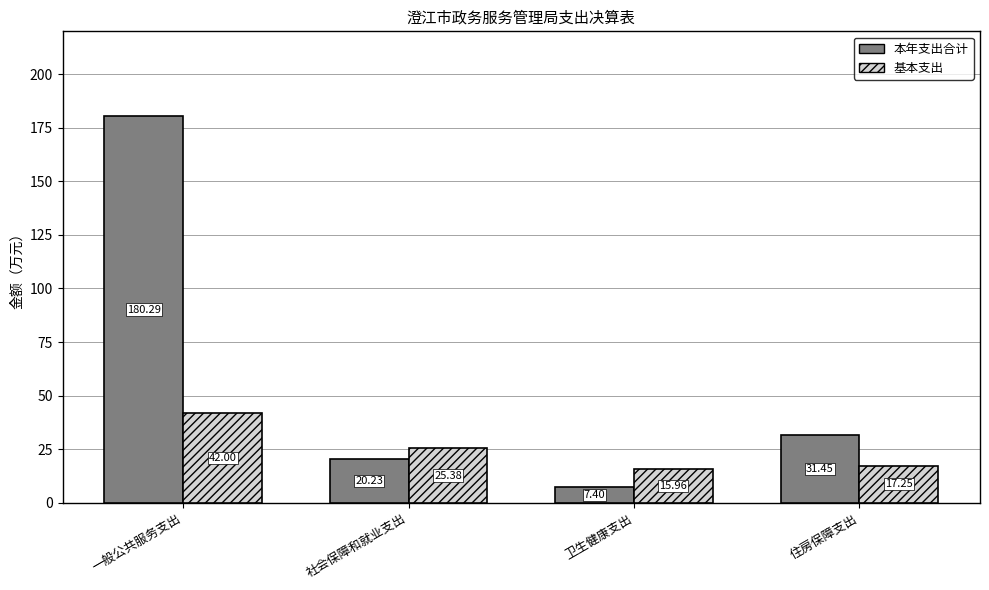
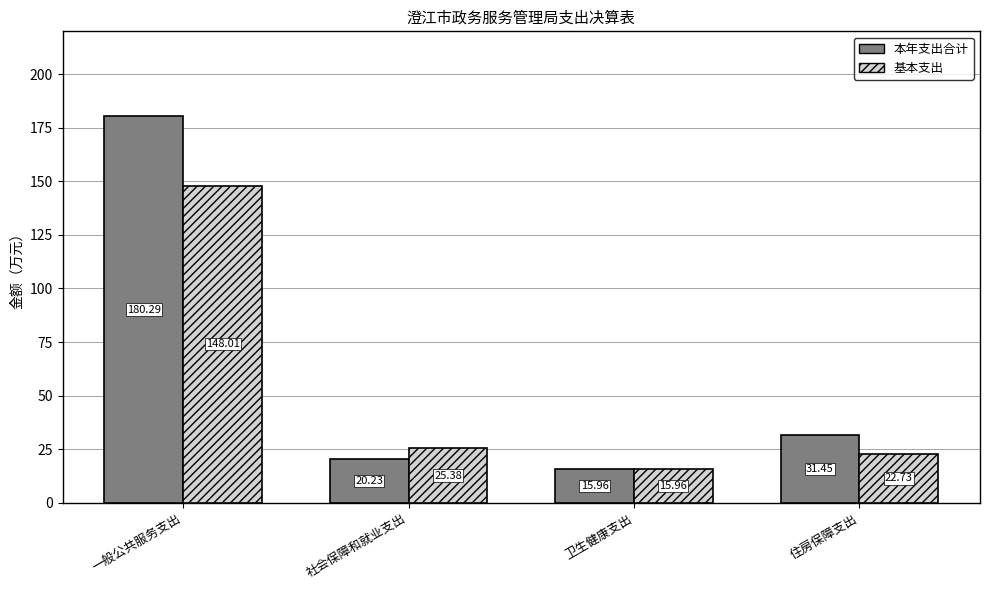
基本支出, 一般公共服务支出: 42.00 -> 148.01
本年支出合计, 卫生健康支出: 7.40 -> 15.96
基本支出, 住房保障支出: 17.25 -> 22.73
